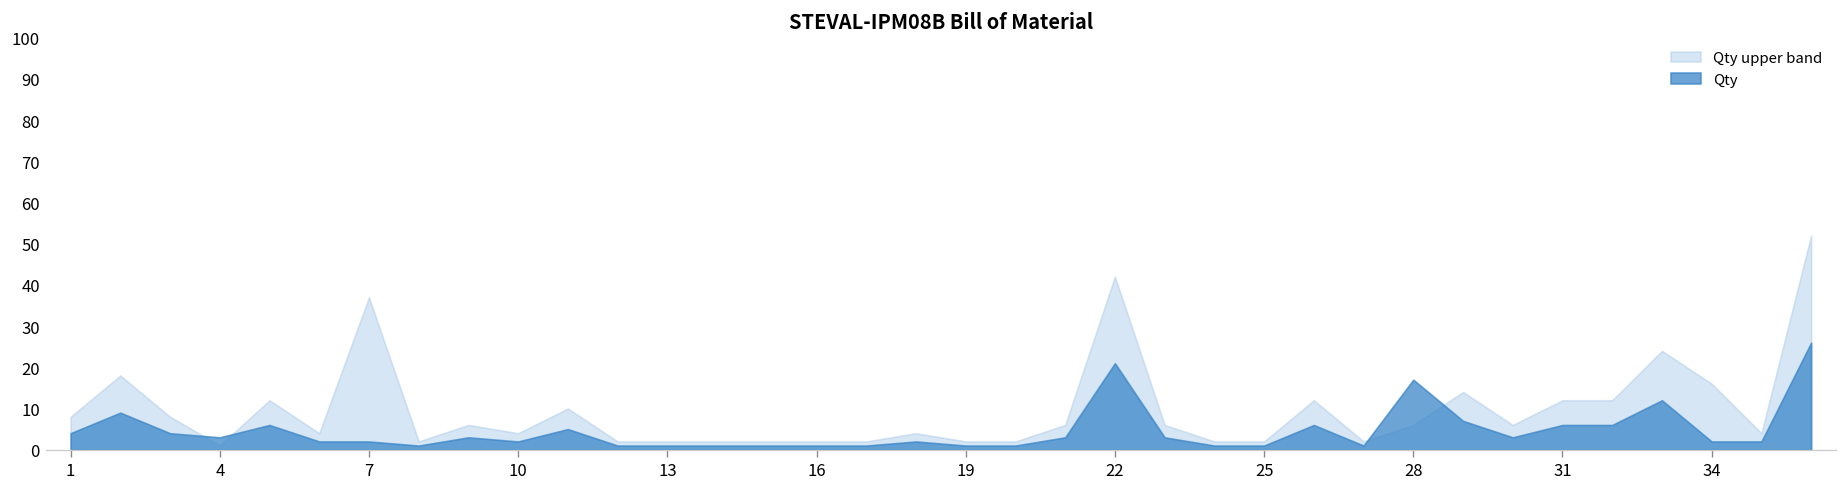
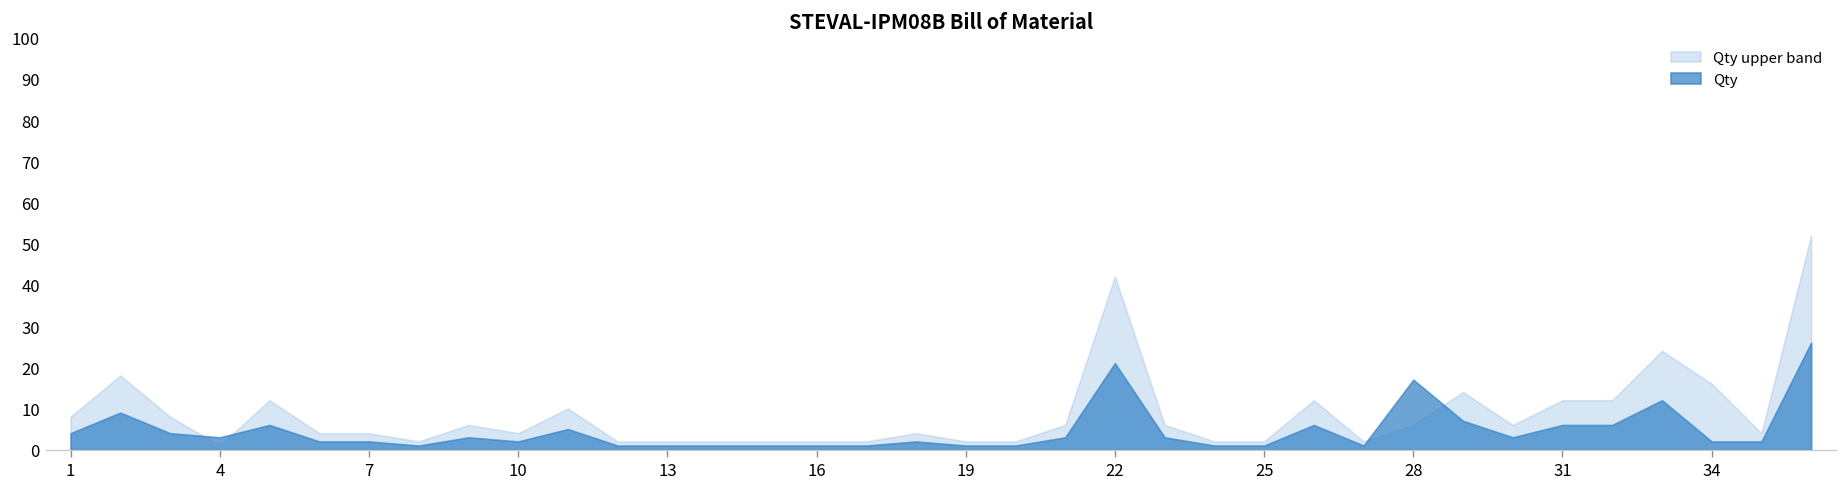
Qty upper band, 7: 37 -> 4
